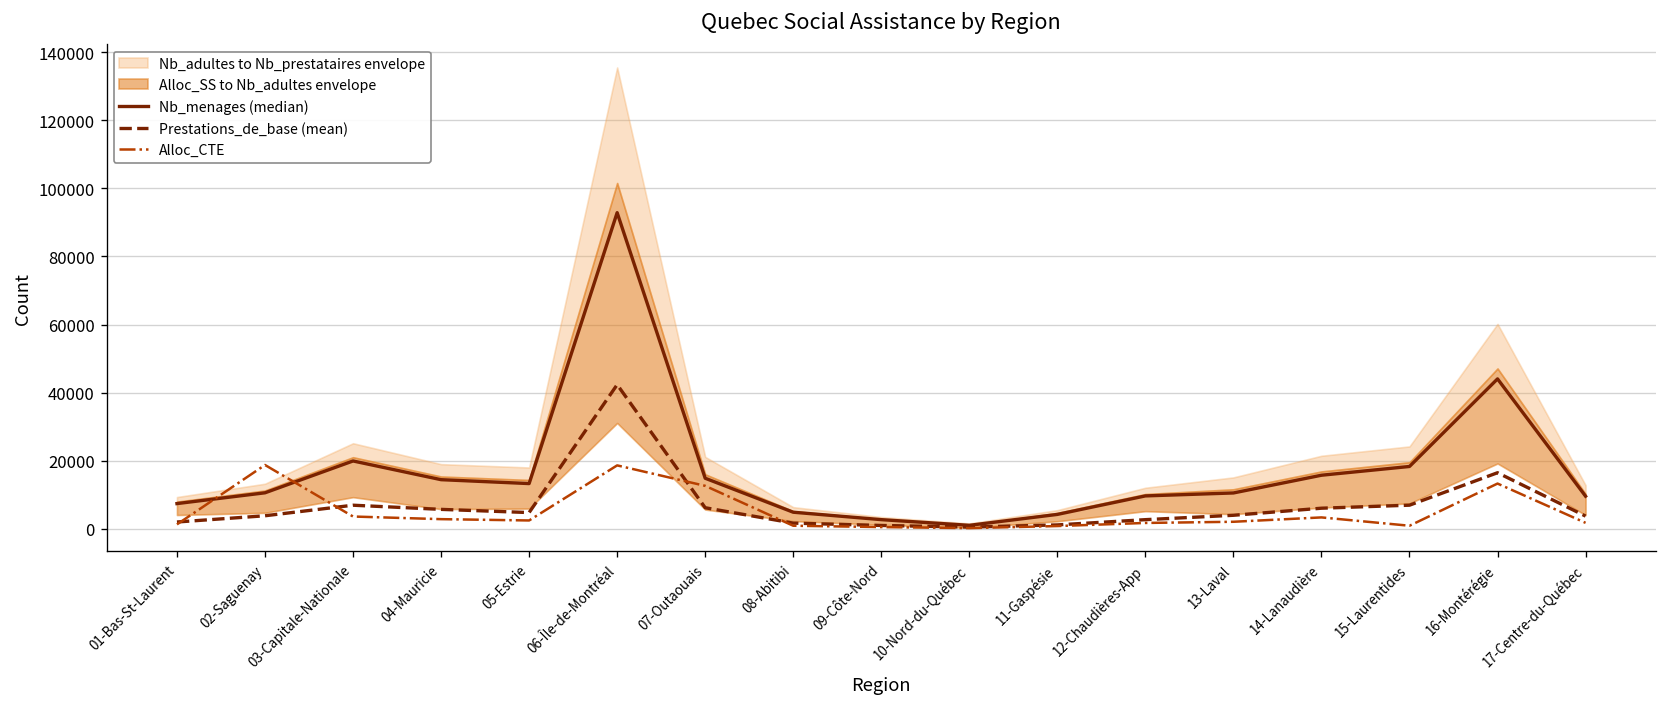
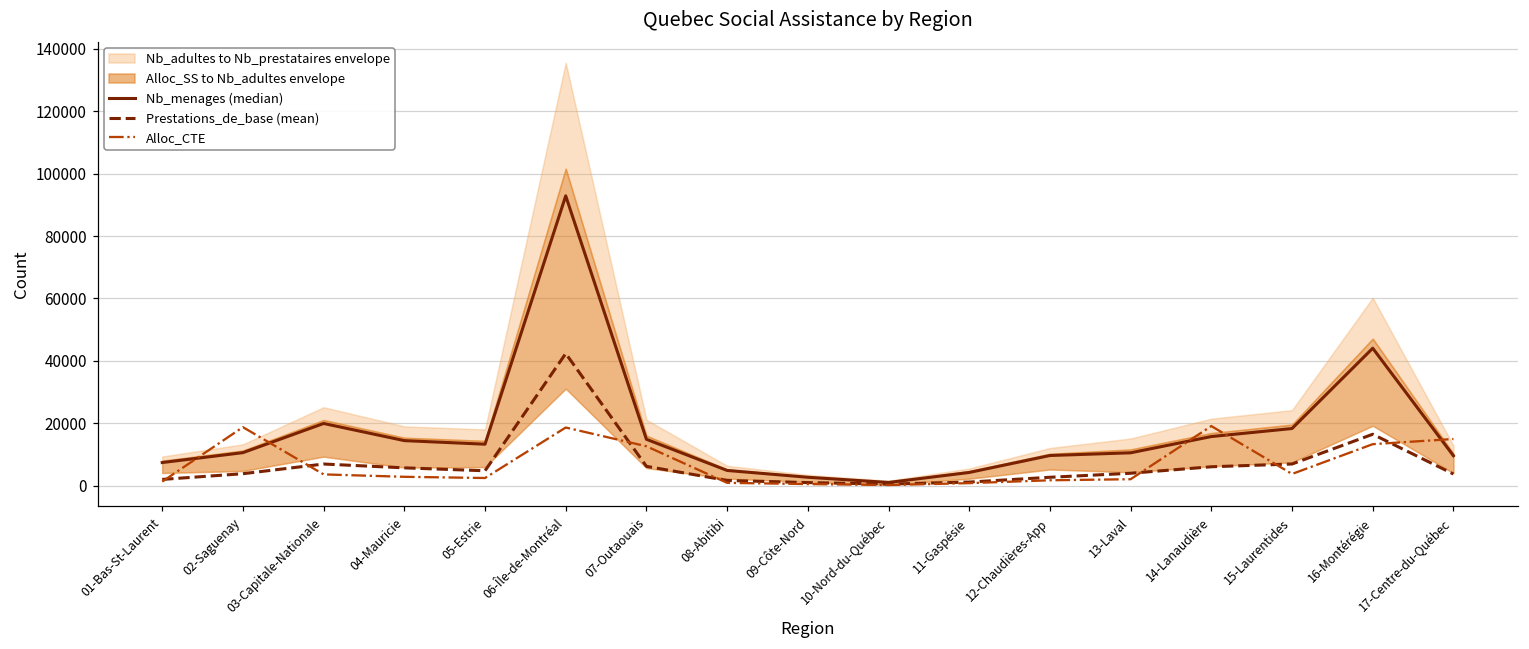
Alloc_CTE, 14-Lanaudière: 3000 -> 19000
Alloc_CTE, 15-Laurentides: 1000 -> 4000
Alloc_CTE, 17-Centre-du-Québec: 2000 -> 15000
